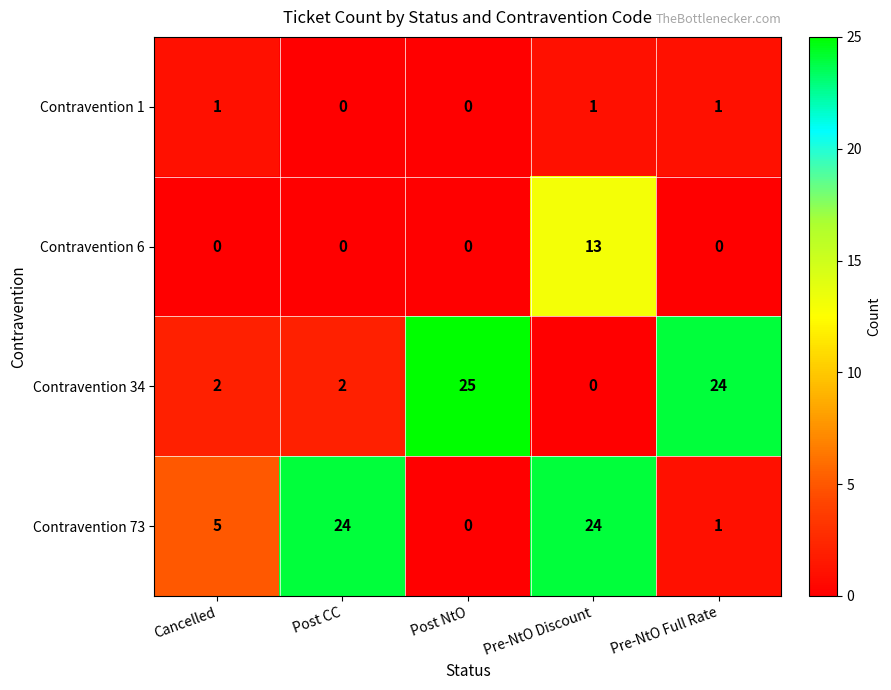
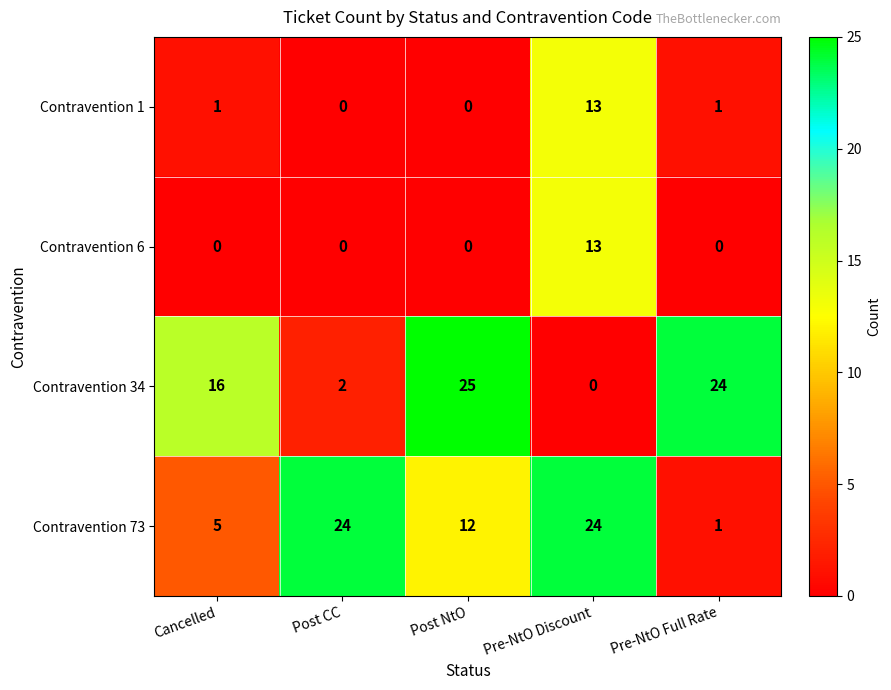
Contravention 1, Pre-NtO Discount: 1 -> 13
Contravention 34, Cancelled: 2 -> 16
Contravention 73, Post NtO: 0 -> 12
